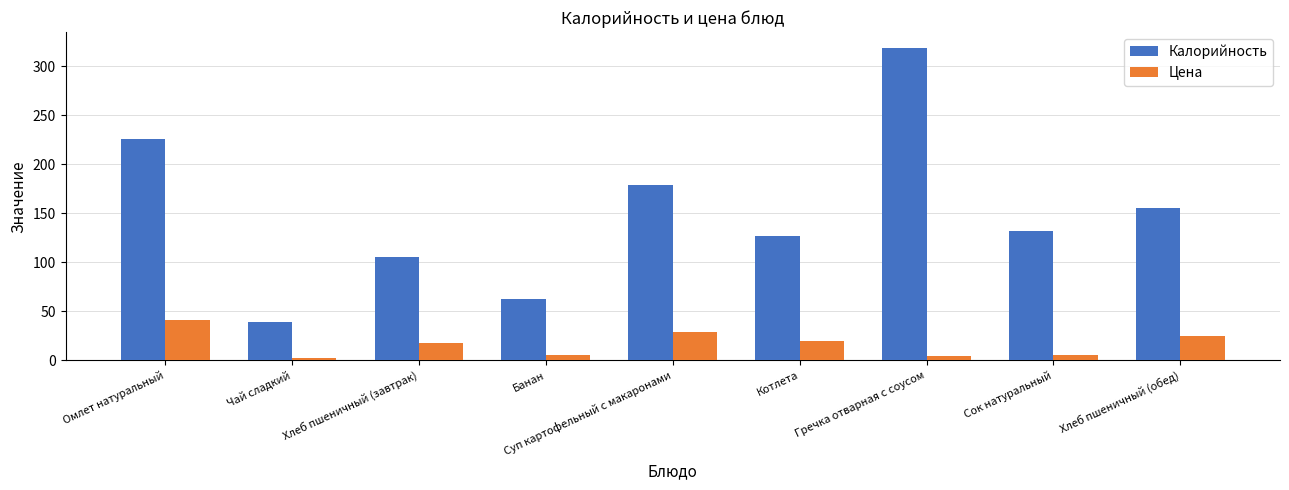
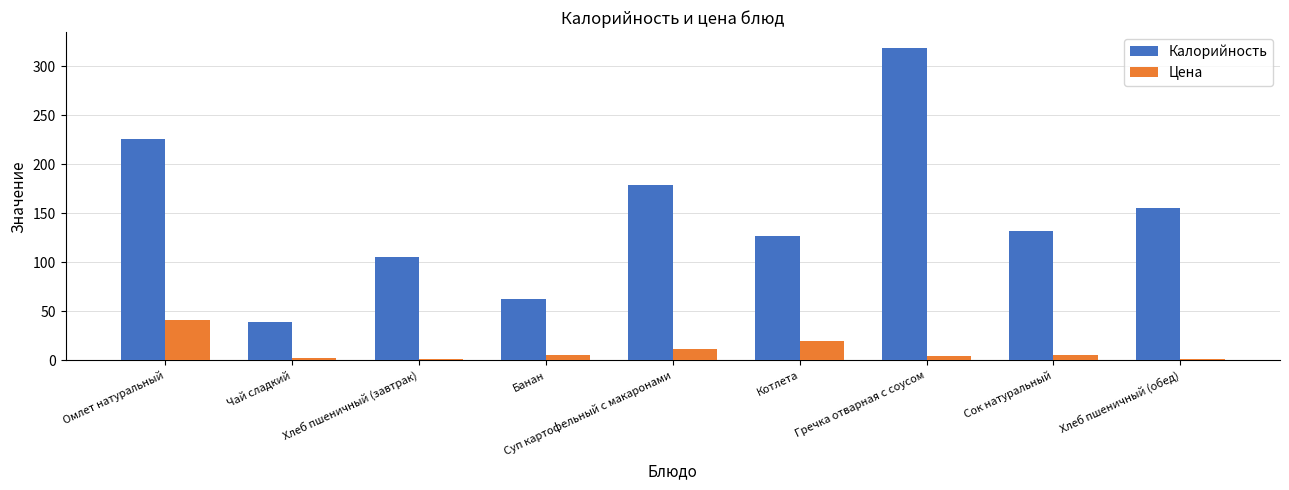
Цена, Хлеб пшеничный (завтрак): 20 -> 0
Цена, Суп картофельный с макаронами: 30 -> 10
Цена, Хлеб пшеничный (обед): 30 -> 0
